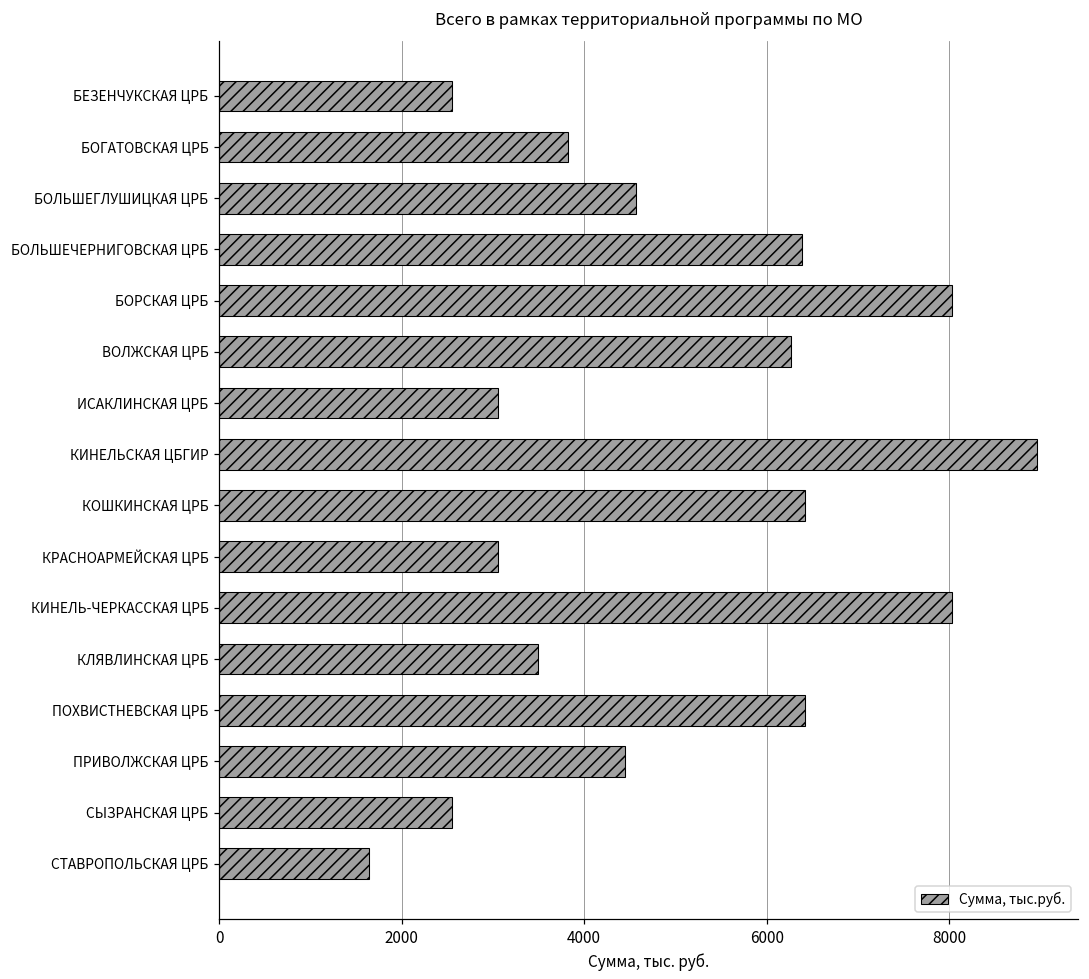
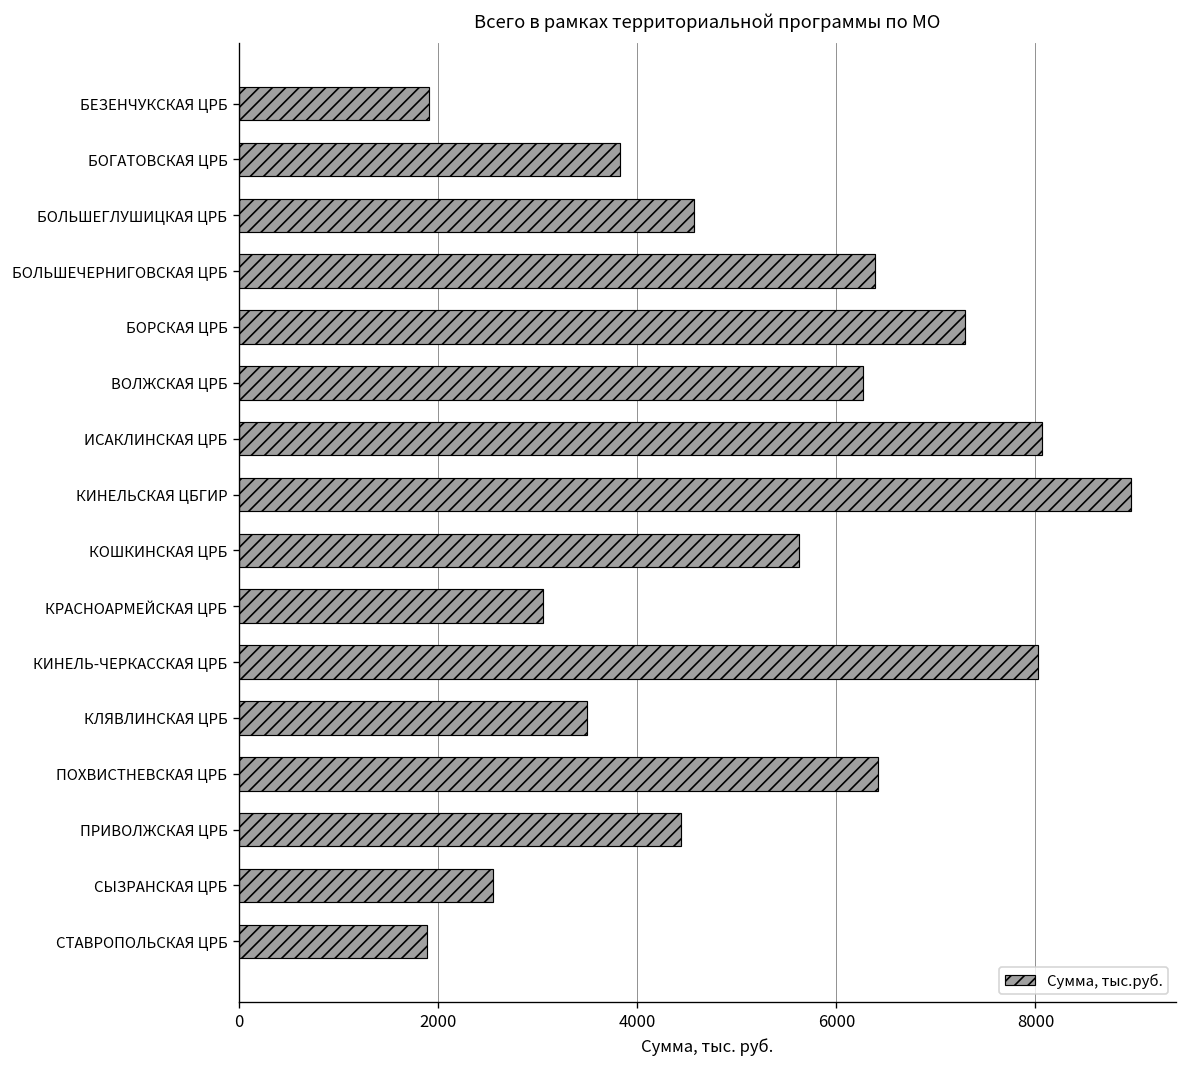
БЕЗЕНЧУКСКАЯ ЦРБ: 2600 -> 1900
БОРСКАЯ ЦРБ: 8000 -> 7300
ИСАКЛИНСКАЯ ЦРБ: 3100 -> 8100
КОШКИНСКАЯ ЦРБ: 6400 -> 5600
СТАВРОПОЛЬСКАЯ ЦРБ: 1600 -> 1900
